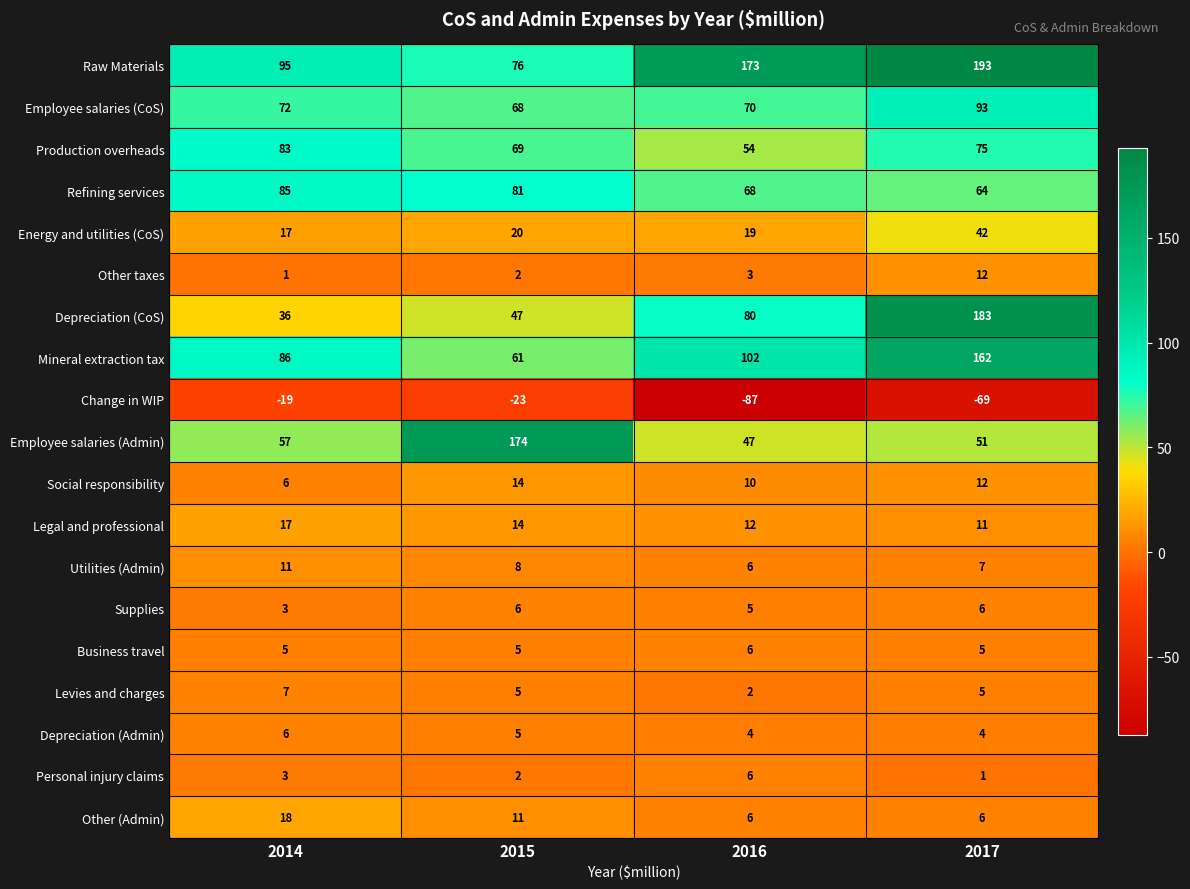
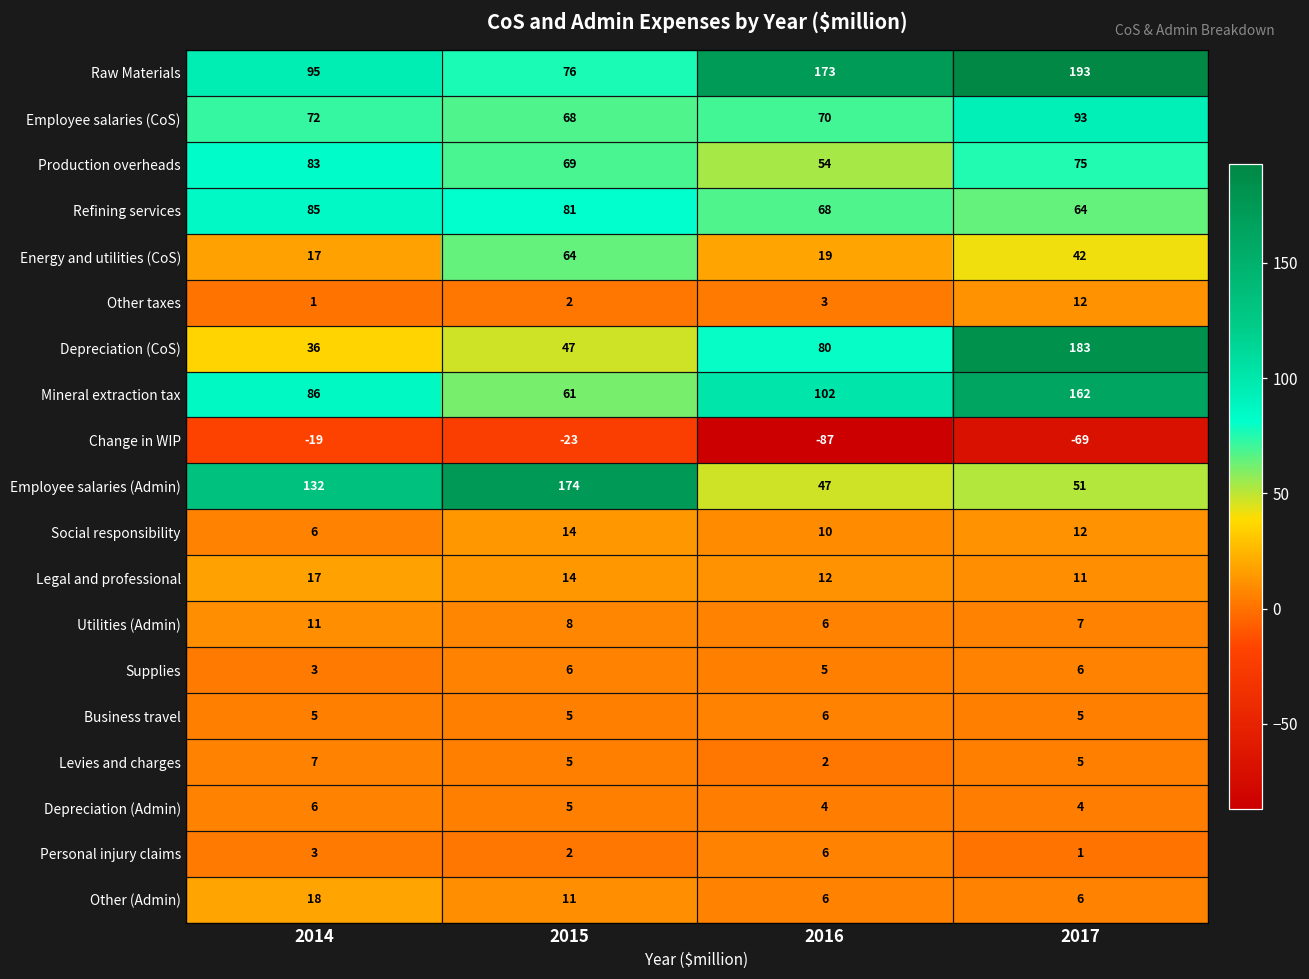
Energy and utilities (CoS), 2015: 20 -> 64
Employee salaries (Admin), 2014: 57 -> 132
